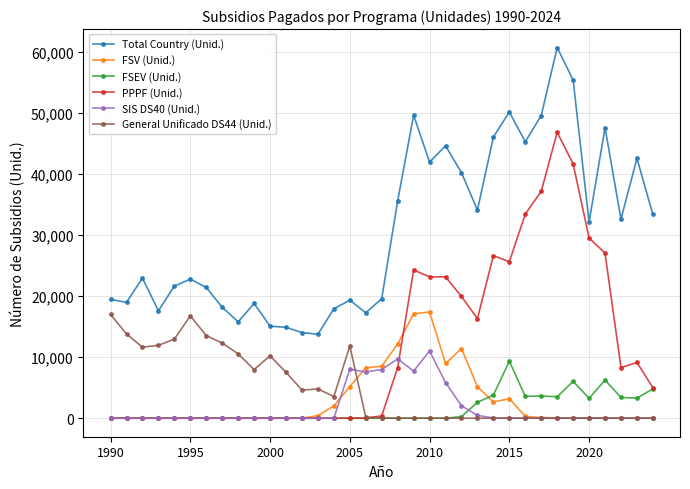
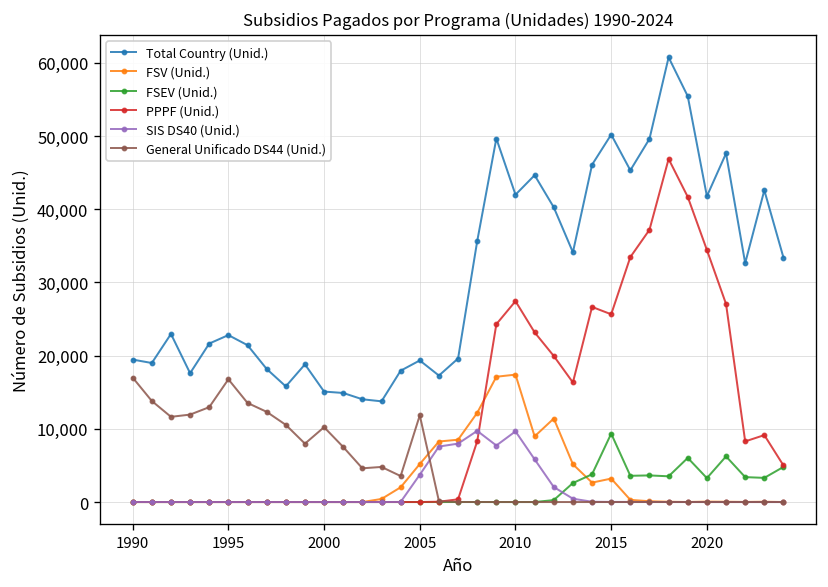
SIS DS40 (Unid.), 2005: 8,000 -> 4,000
PPPF (Unid.), 2010: 23,000 -> 27,000
SIS DS40 (Unid.), 2010: 11,000 -> 10,000
Total Country (Unid.), 2020: 32,000 -> 42,000
PPPF (Unid.), 2020: 30,000 -> 34,000
